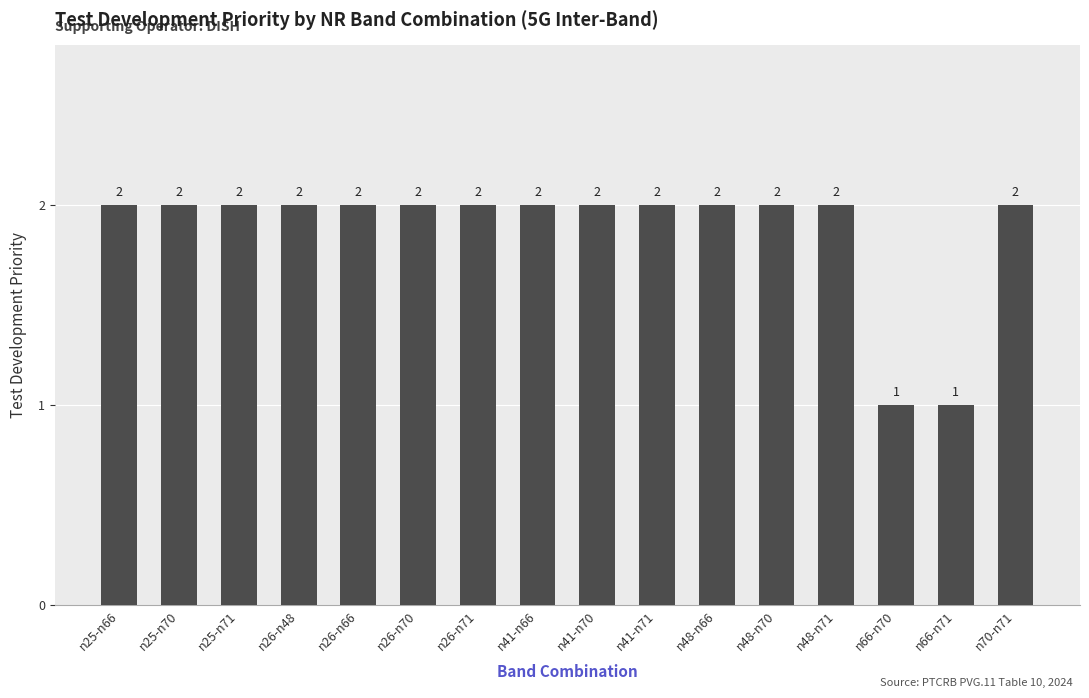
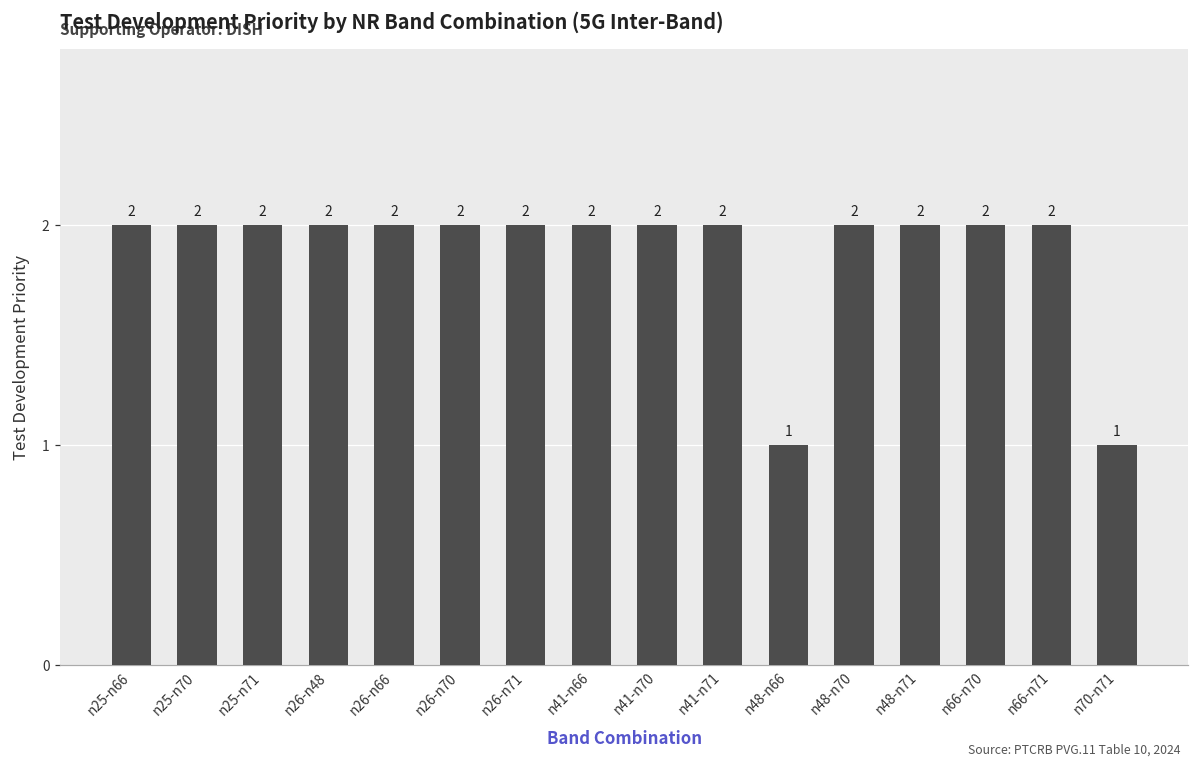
n48-n66: 2 -> 1
n66-n70: 1 -> 2
n66-n71: 1 -> 2
n70-n71: 2 -> 1
